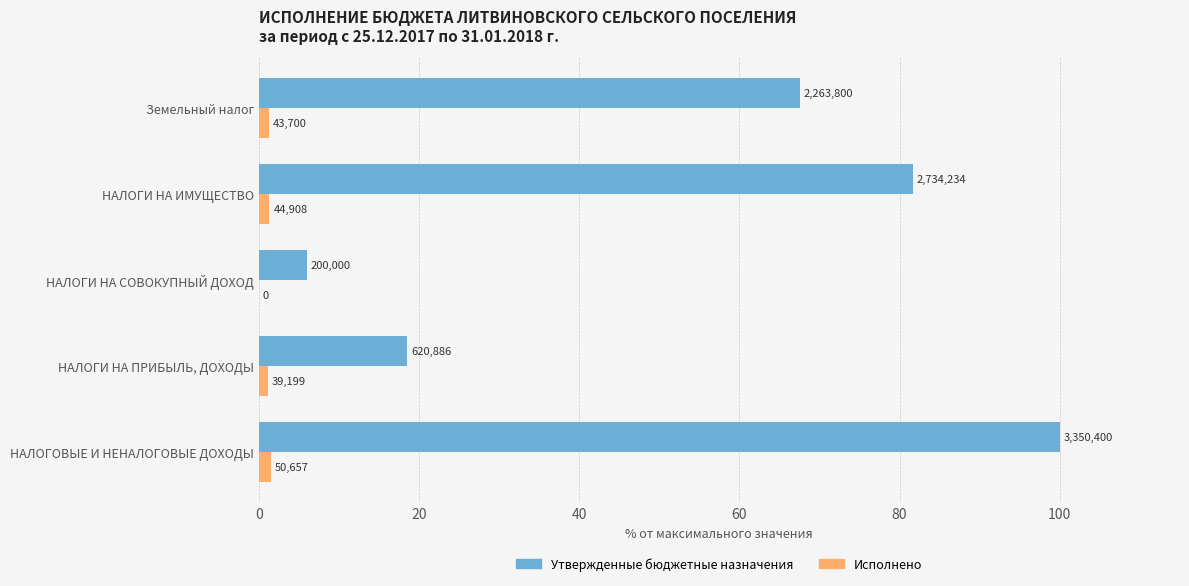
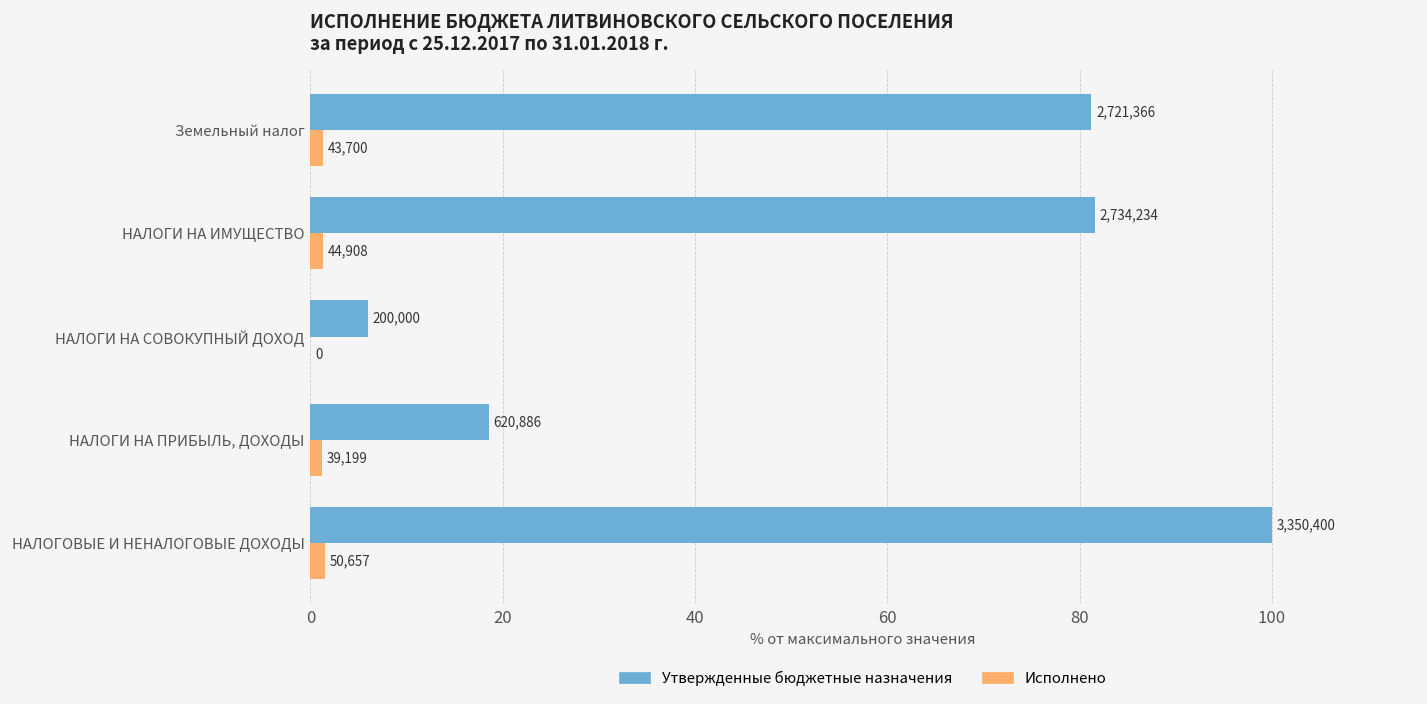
Утвержденные бюджетные назначения, Земельный налог: 2,263,800 -> 2,721,366
